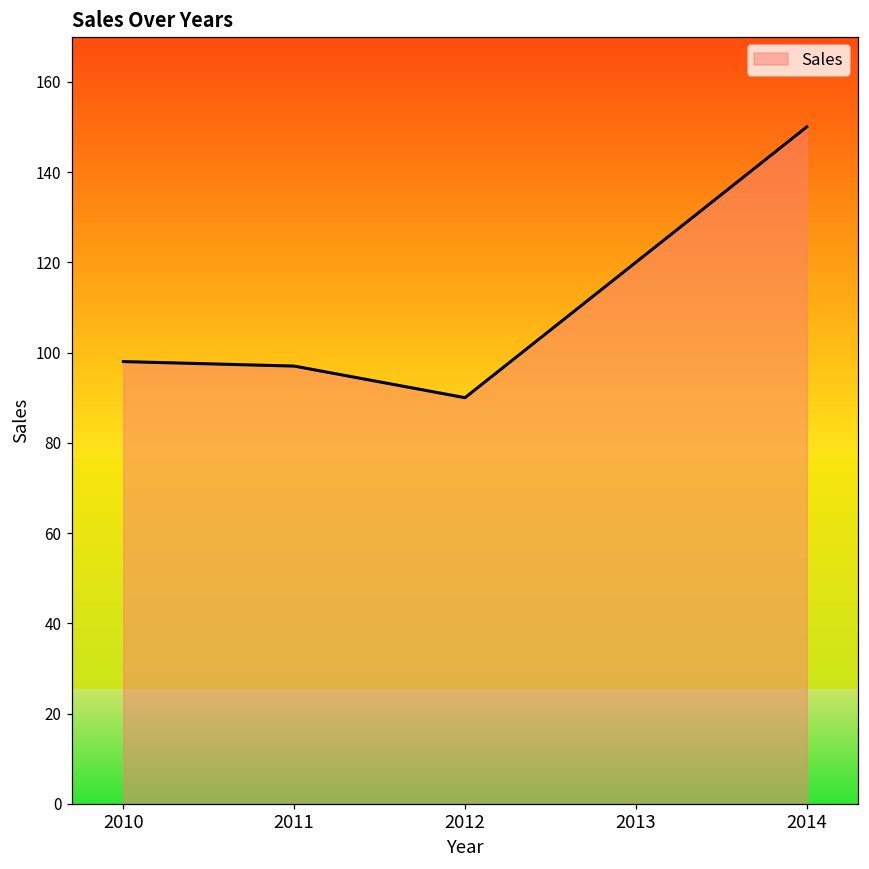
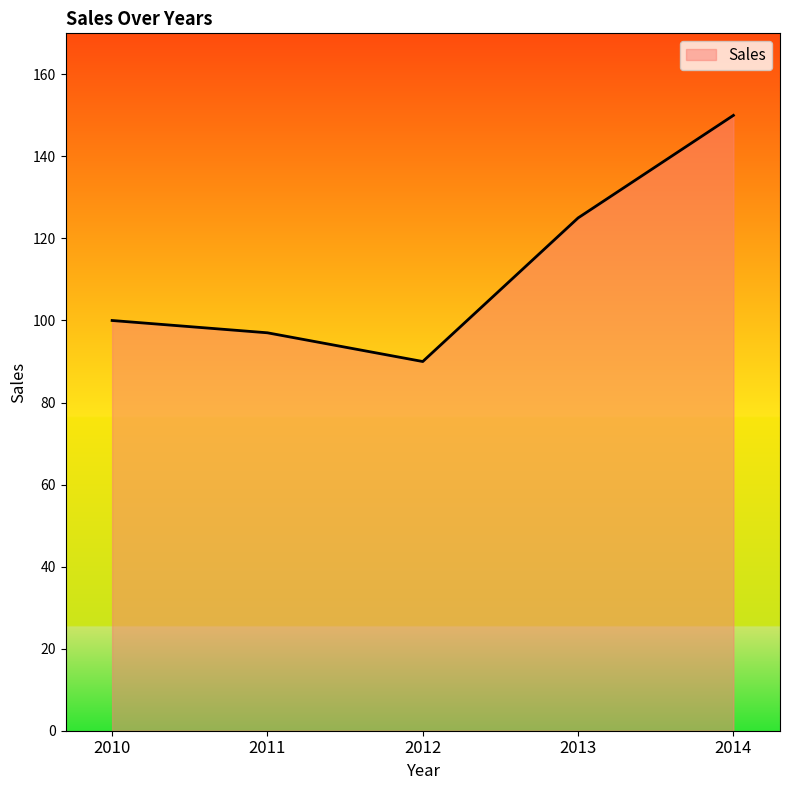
2010: 98 -> 100
2013: 120 -> 125
